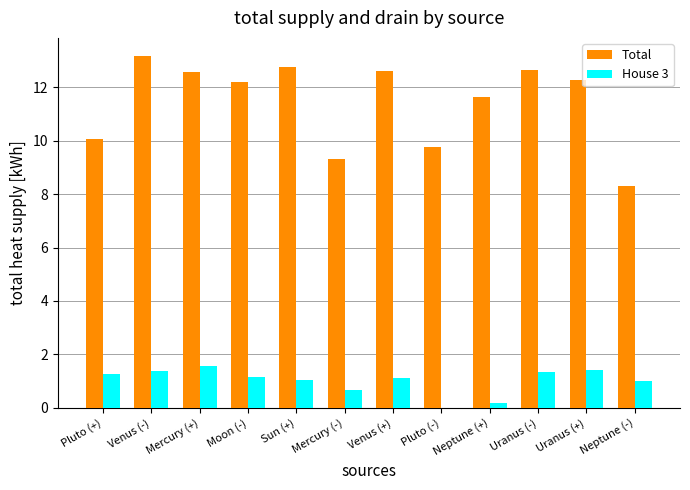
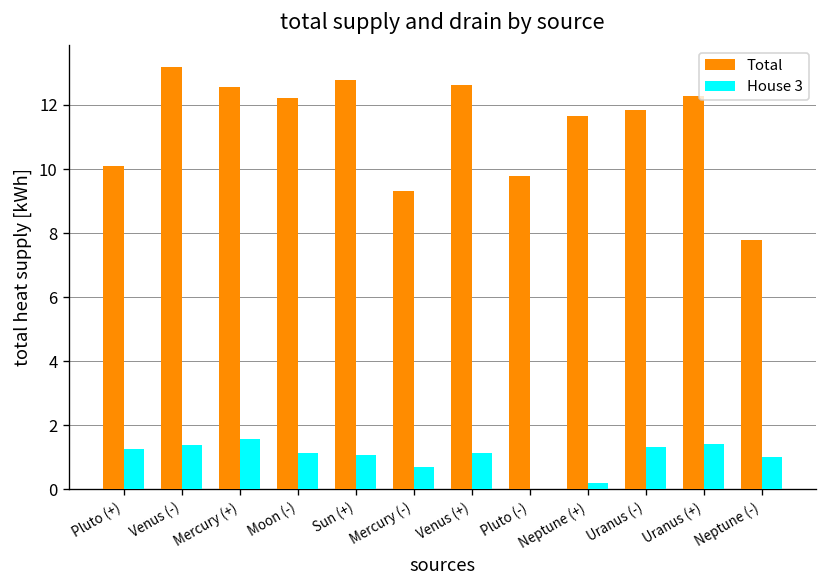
Total, Uranus (-): 12.6 -> 11.8
Total, Neptune (-): 8.3 -> 7.8
